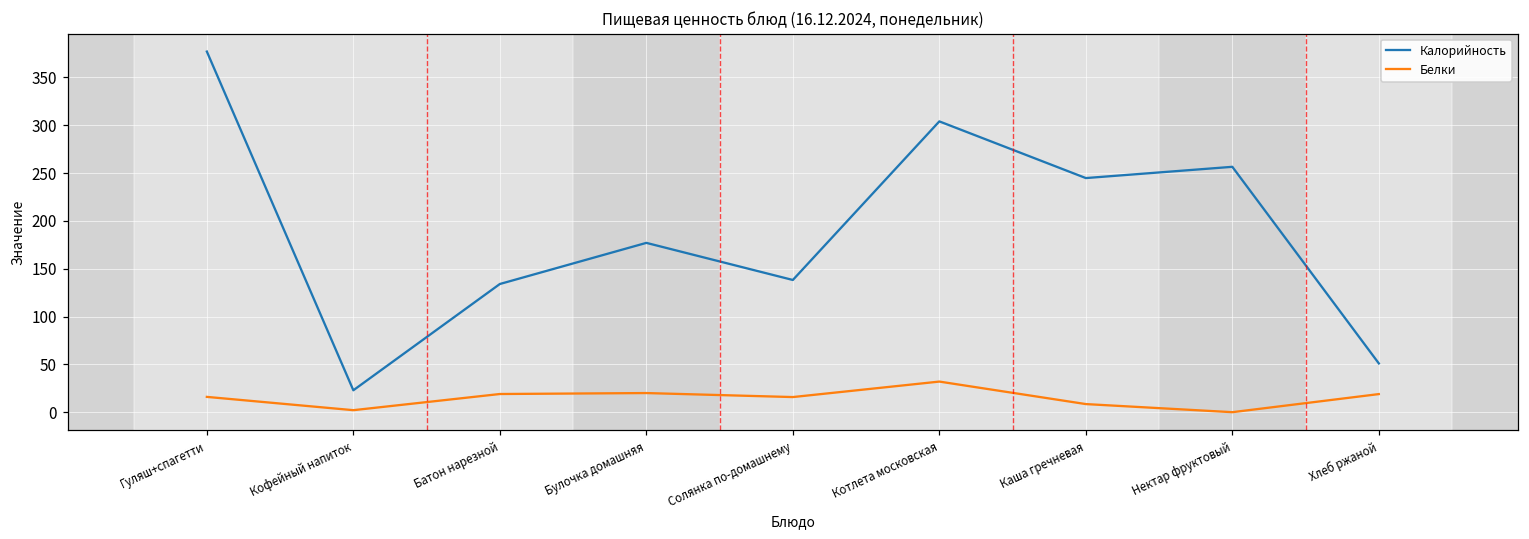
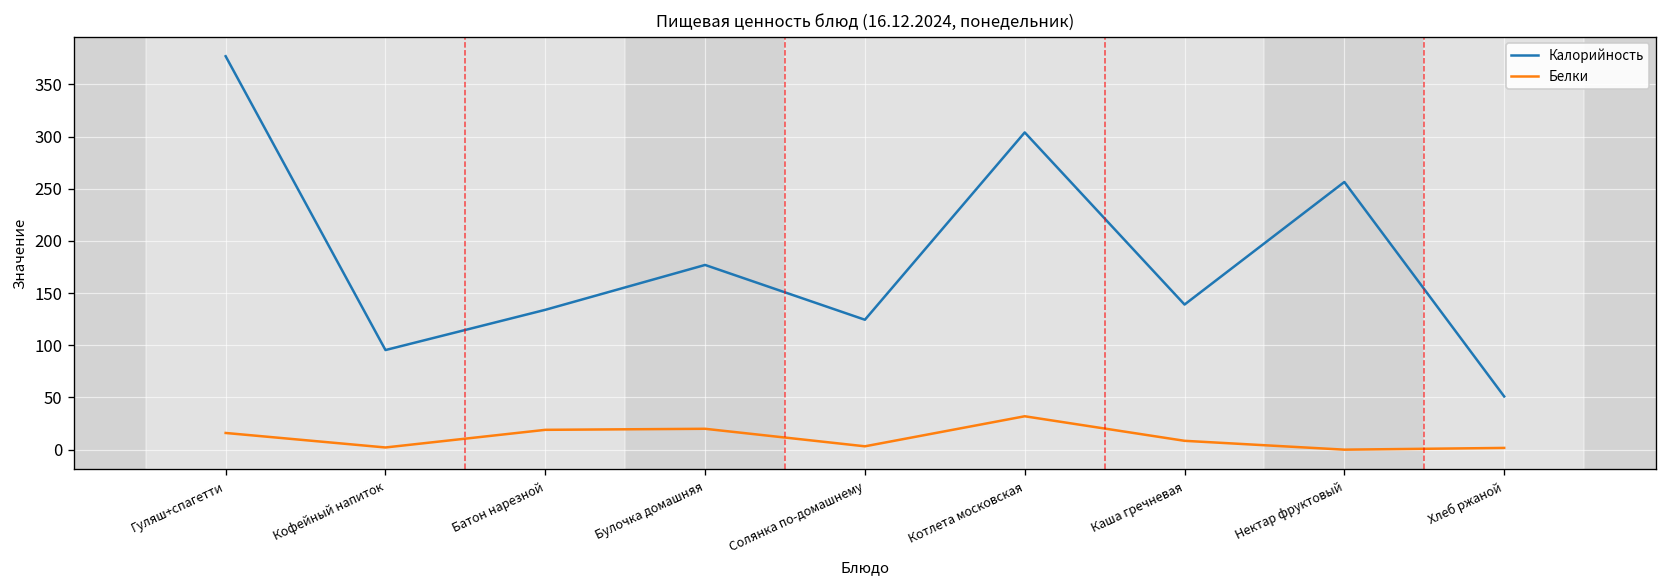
Калорийность, Кофейный напиток: 20 -> 100
Калорийность, Солянка по-домашнему: 140 -> 120
Белки, Солянка по-домашнему: 20 -> 0
Калорийность, Каша гречневая: 240 -> 140
Белки, Хлеб ржаной: 20 -> 0
